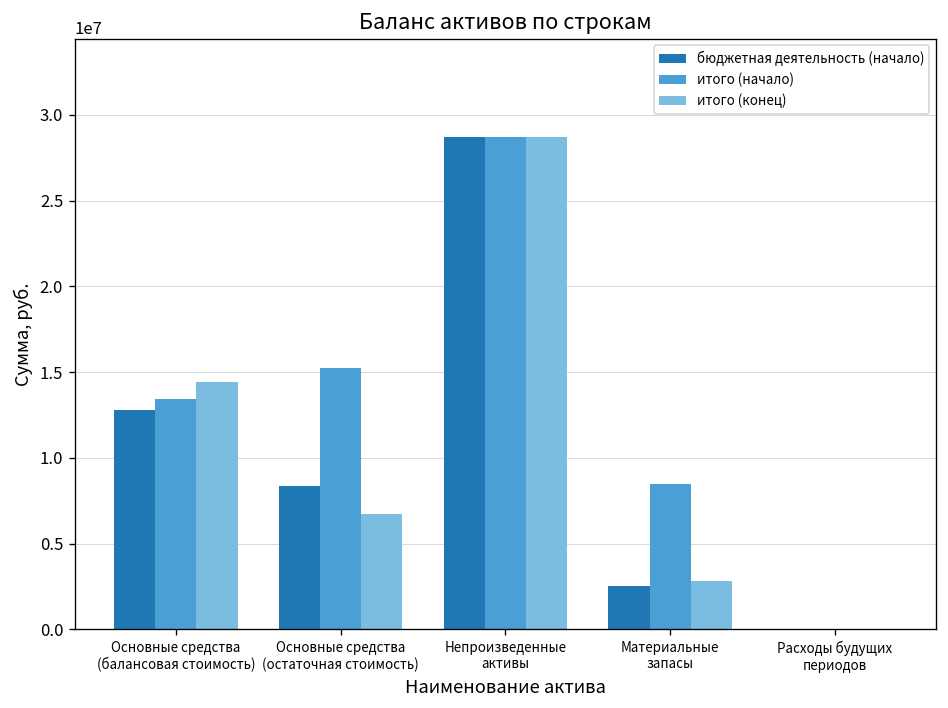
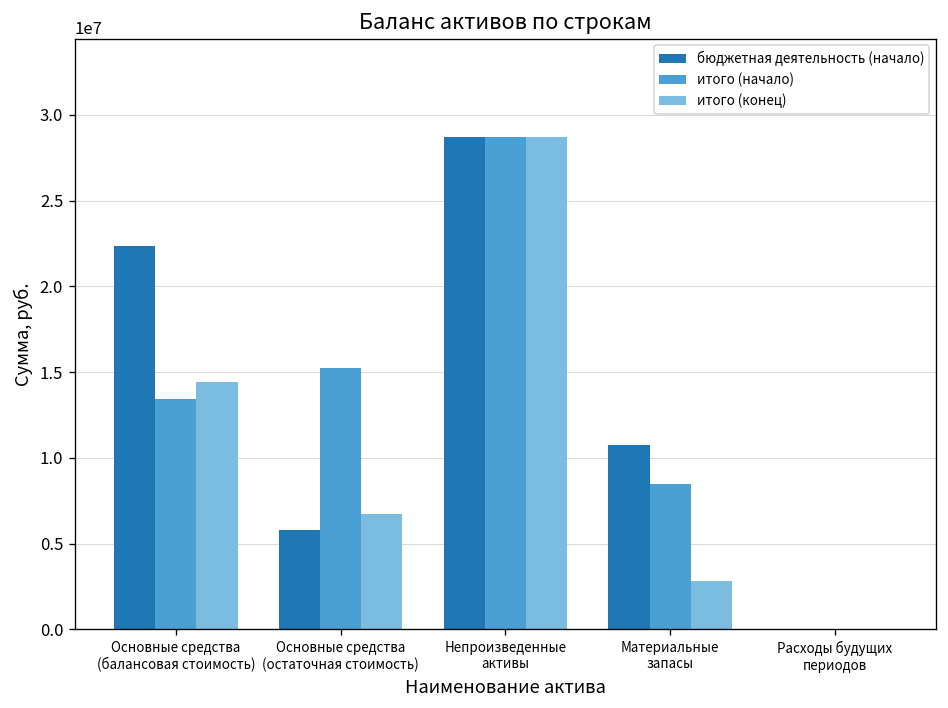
бюджетная деятельность (начало), Основные средства (балансовая стоимость): 12800000 -> 22400000
бюджетная деятельность (начало), Основные средства (остаточная стоимость): 8300000 -> 5800000
бюджетная деятельность (начало), Материальные запасы: 2500000 -> 10800000
